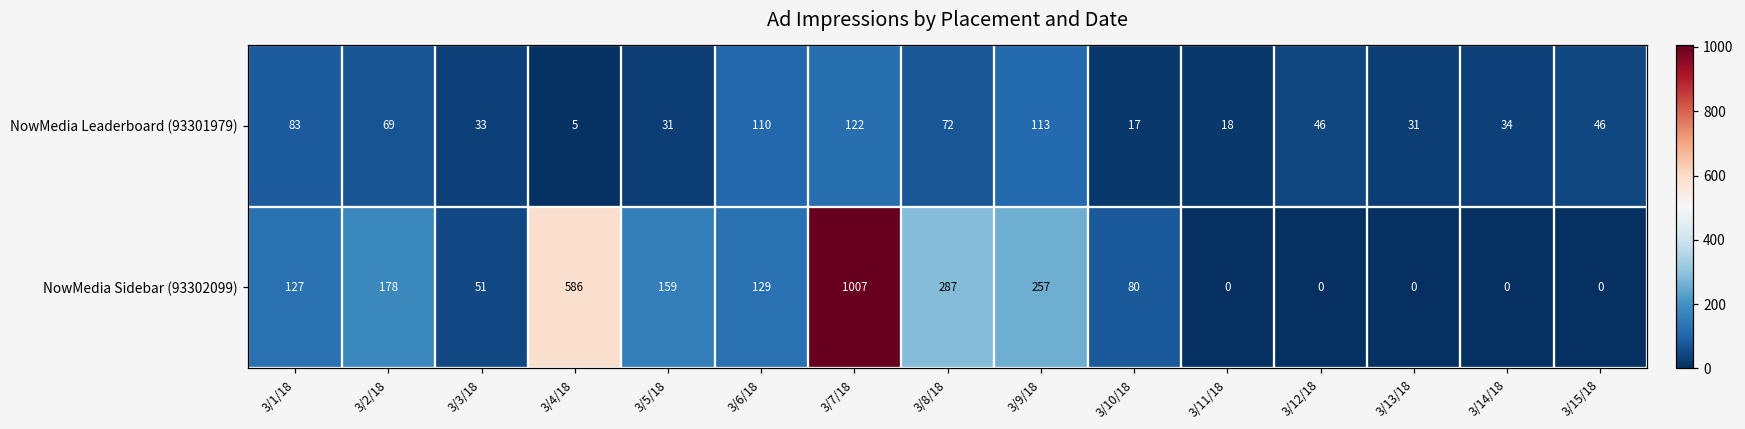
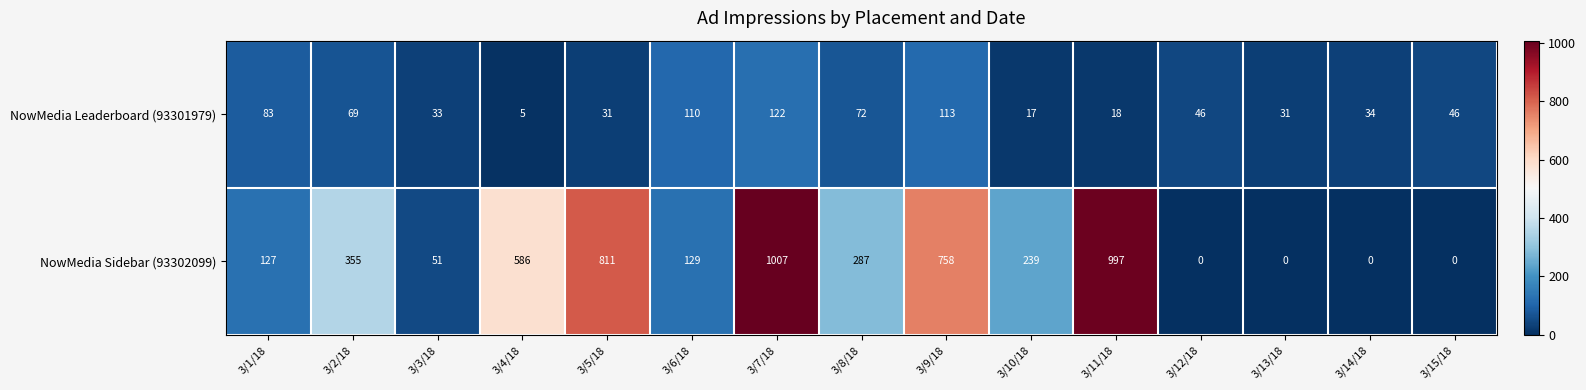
NowMedia Sidebar (93302099), 3/2/18: 178 -> 355
NowMedia Sidebar (93302099), 3/5/18: 159 -> 811
NowMedia Sidebar (93302099), 3/9/18: 257 -> 758
NowMedia Sidebar (93302099), 3/10/18: 80 -> 239
NowMedia Sidebar (93302099), 3/11/18: 0 -> 997
